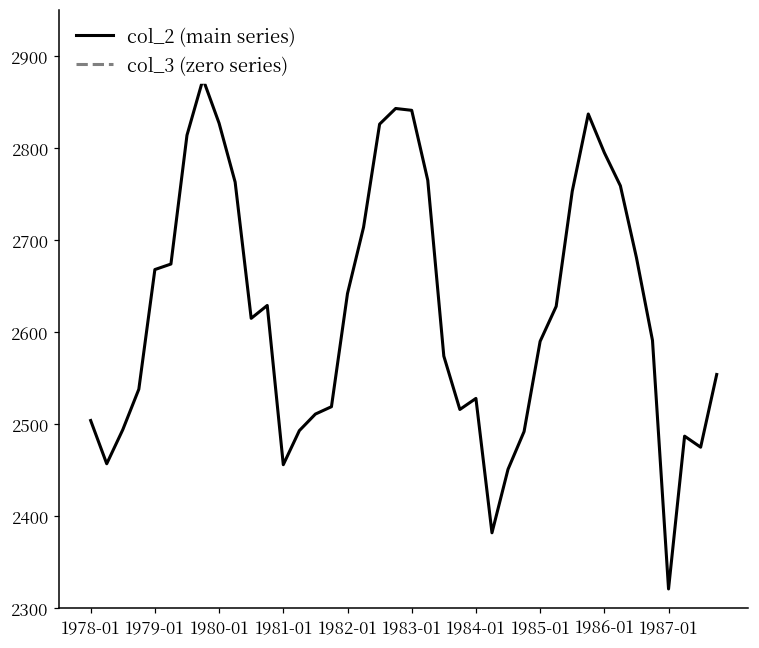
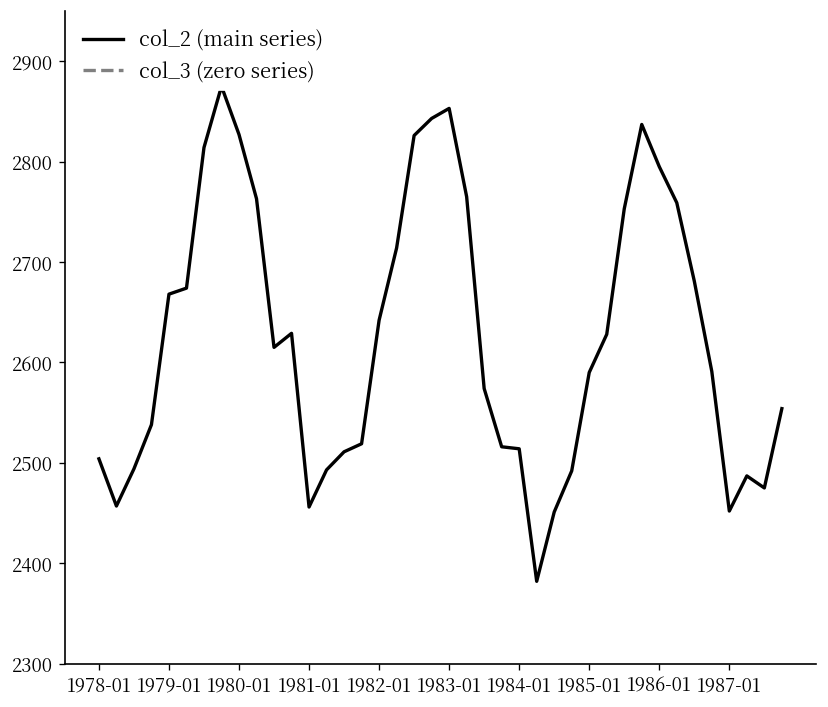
col_2 (main series), 1983-01: 2840 -> 2850
col_2 (main series), 1984-01: 2530 -> 2510
col_2 (main series), 1987-01: 2320 -> 2450
